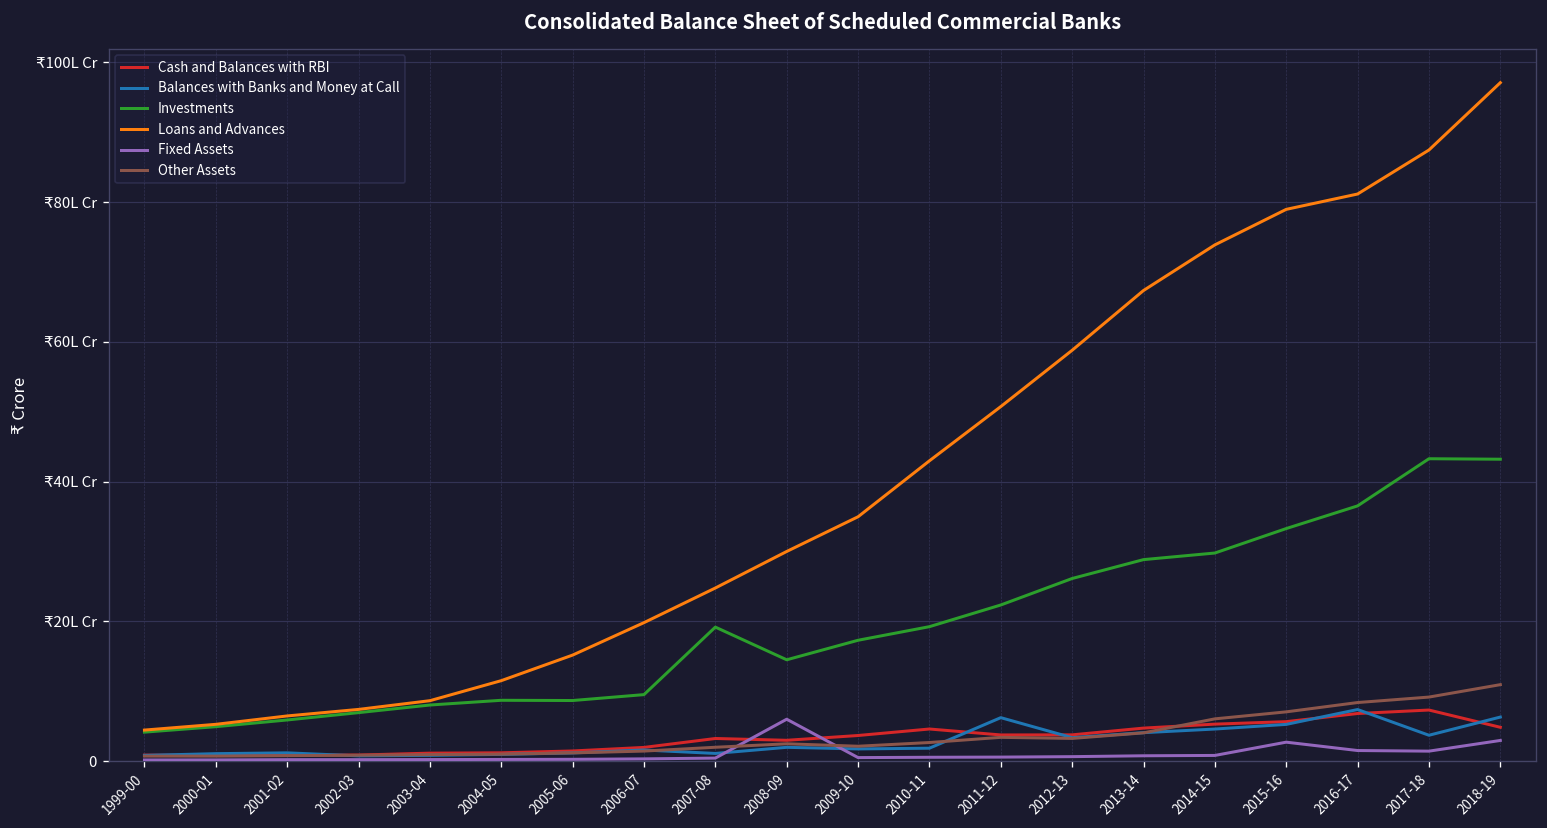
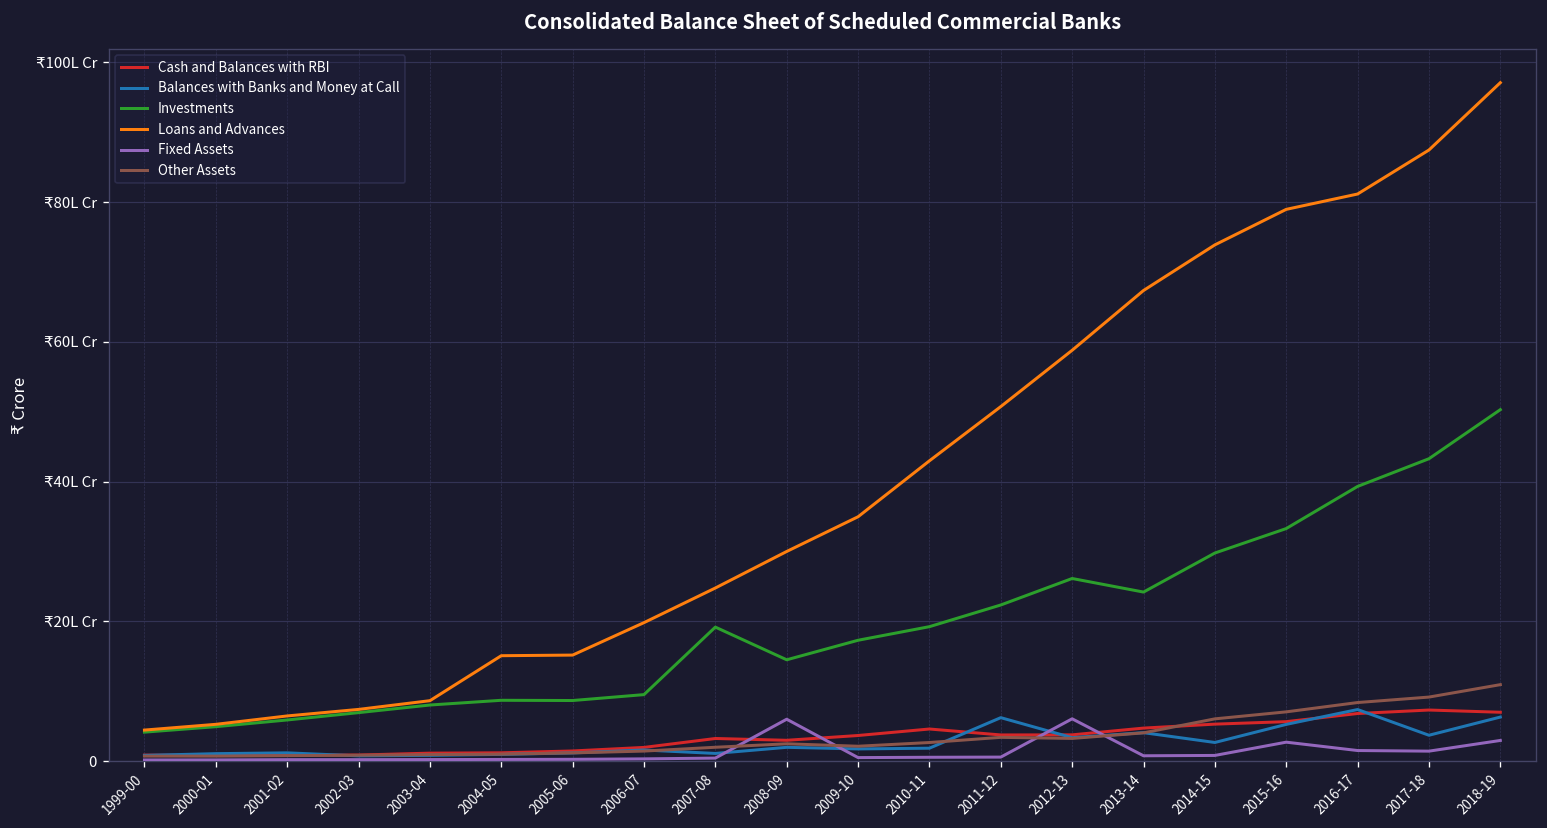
Loans and Advances, 2004-05: ₹12L Cr -> ₹15L Cr
Fixed Assets, 2012-13: ₹1L Cr -> ₹6L Cr
Investments, 2013-14: ₹29L Cr -> ₹24L Cr
Balances with Banks and Money at Call, 2014-15: ₹5L Cr -> ₹3L Cr
Investments, 2016-17: ₹37L Cr -> ₹39L Cr
Cash and Balances with RBI, 2018-19: ₹5L Cr -> ₹7L Cr
Investments, 2018-19: ₹43L Cr -> ₹50L Cr
